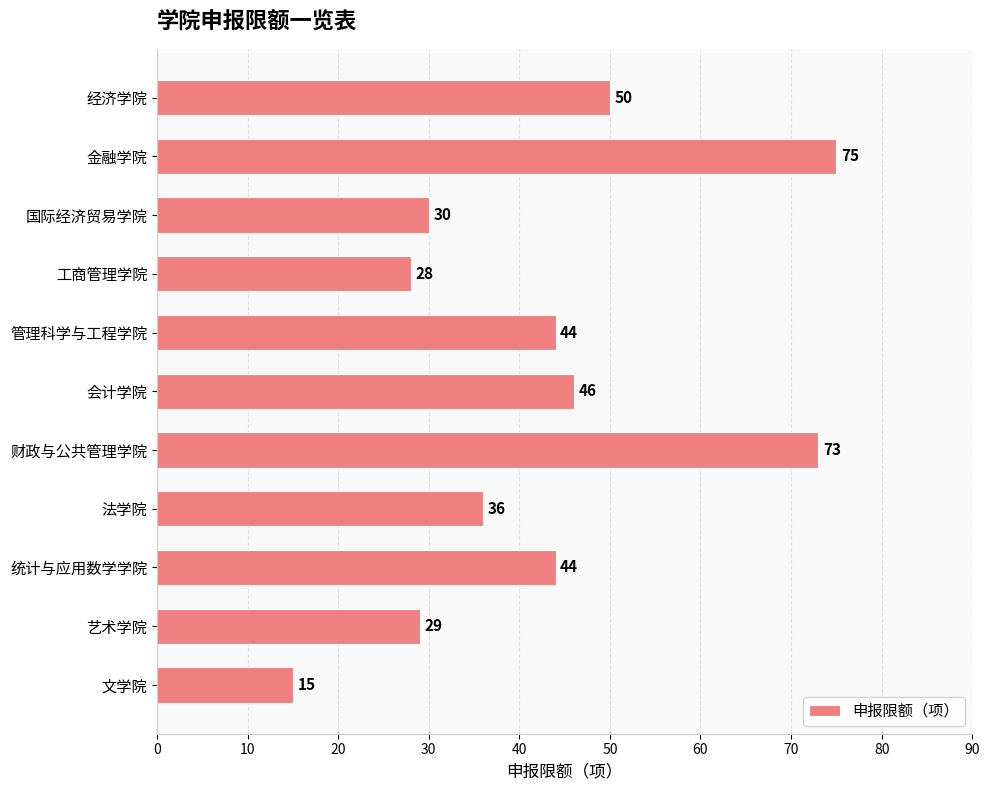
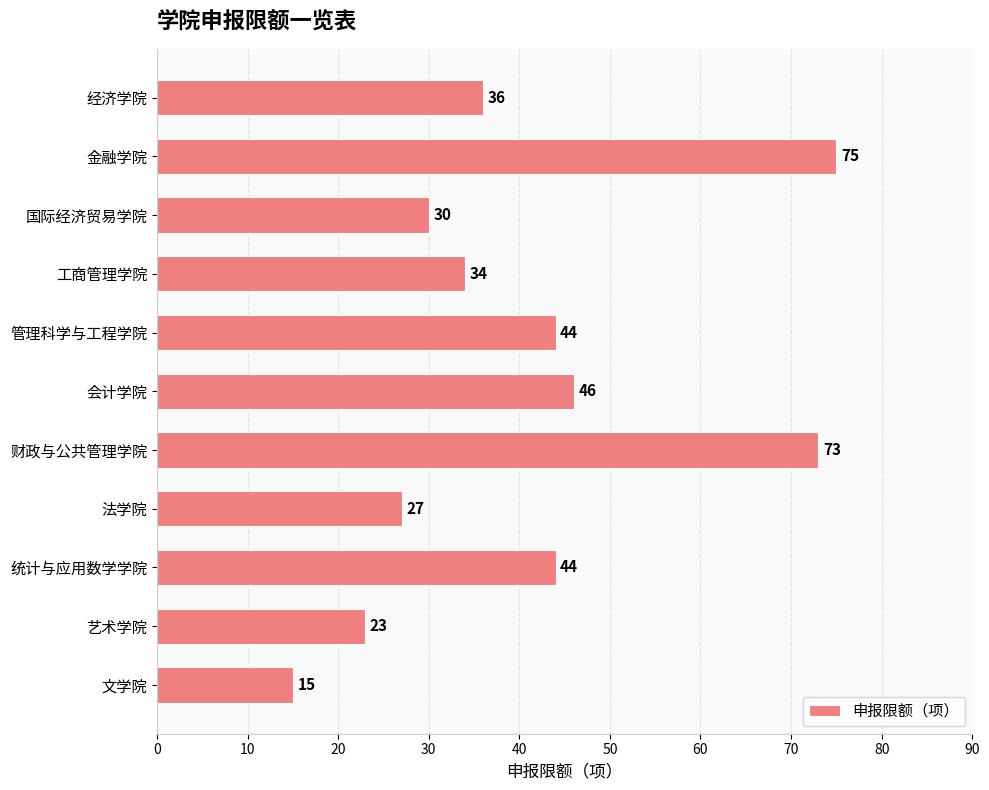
经济学院: 50 -> 36
工商管理学院: 28 -> 34
法学院: 36 -> 27
艺术学院: 29 -> 23
